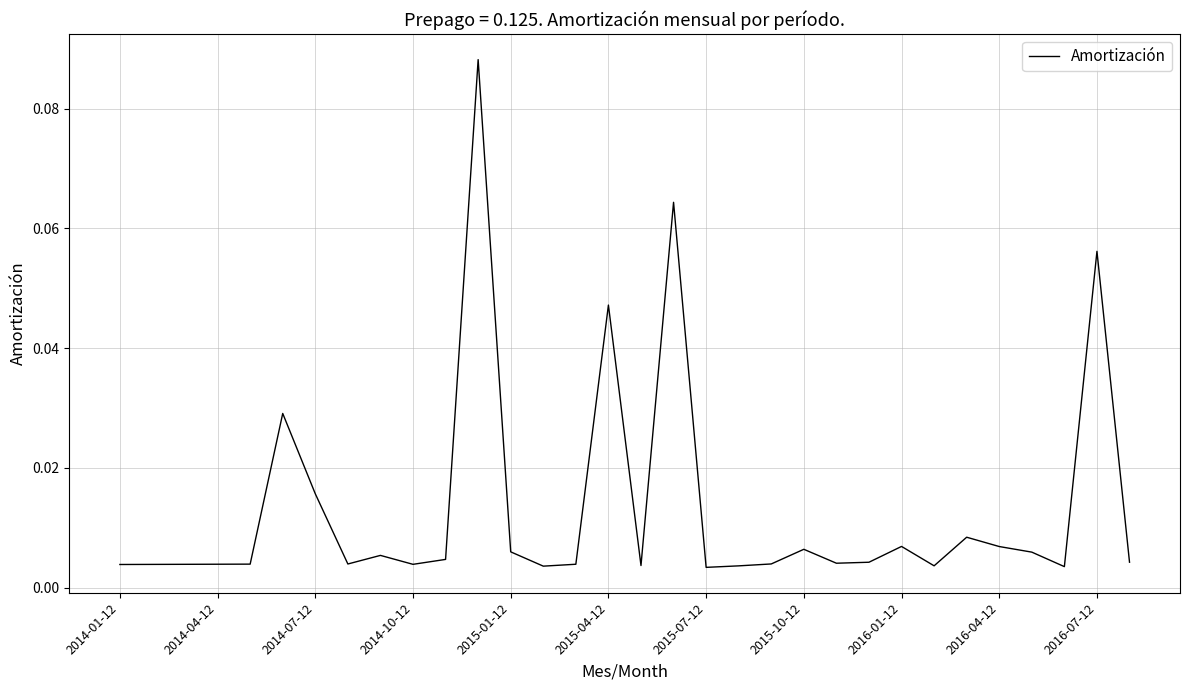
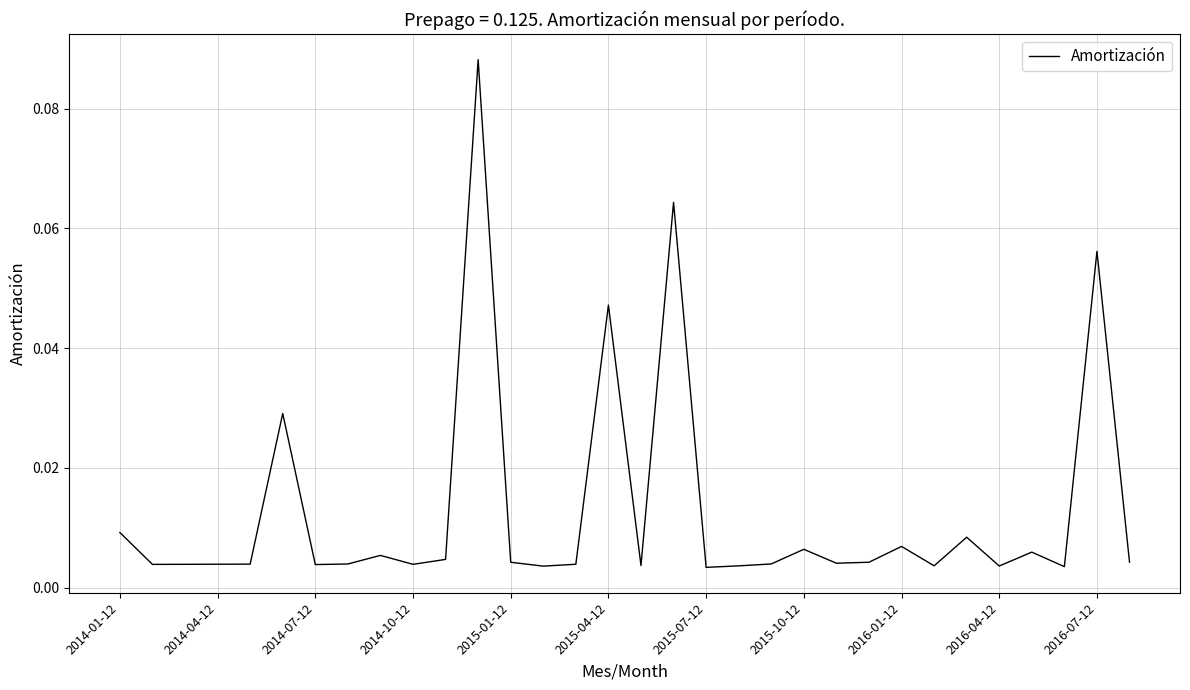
2014-01-12: 0.004 -> 0.009
2014-07-12: 0.016 -> 0.004
2015-01-12: 0.006 -> 0.004
2016-04-12: 0.007 -> 0.004
